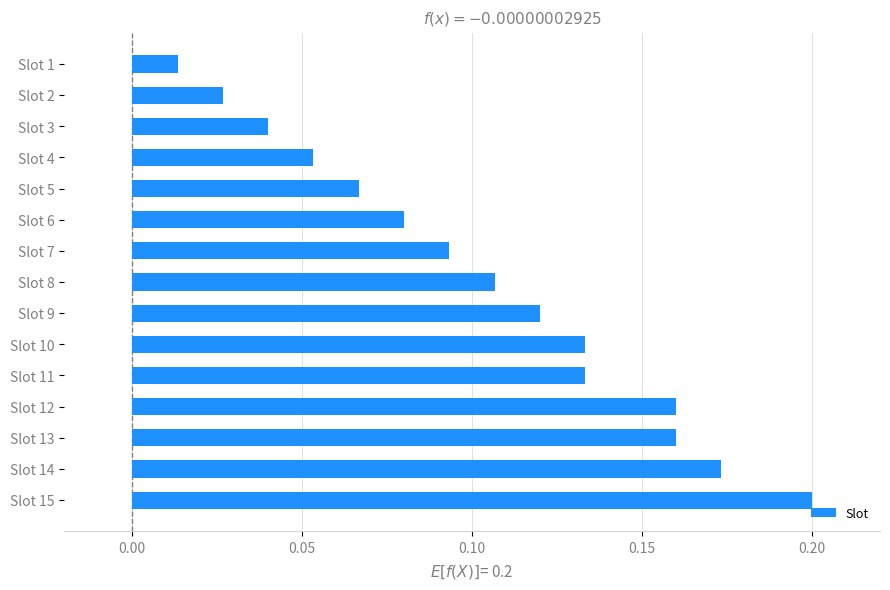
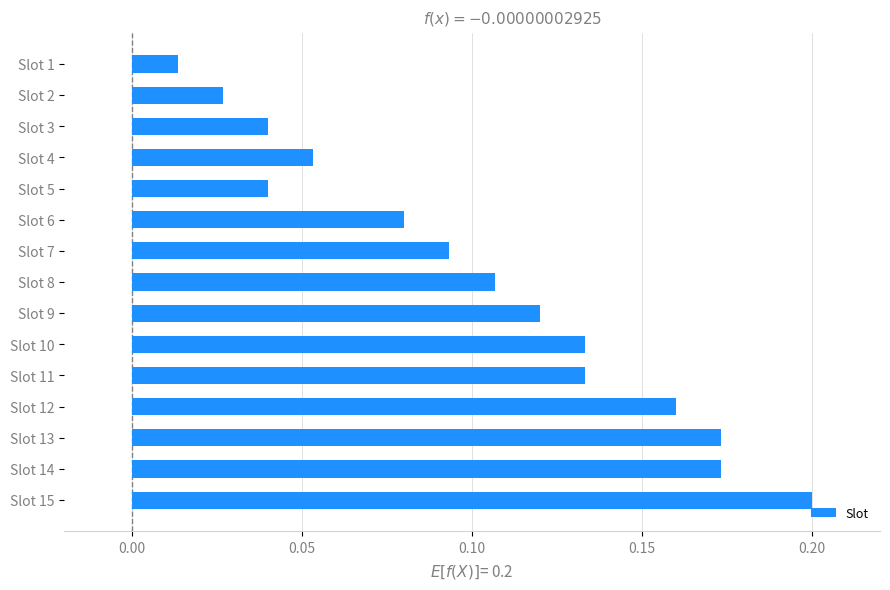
Slot 5: 0.067 -> 0.040
Slot 13: 0.160 -> 0.173
